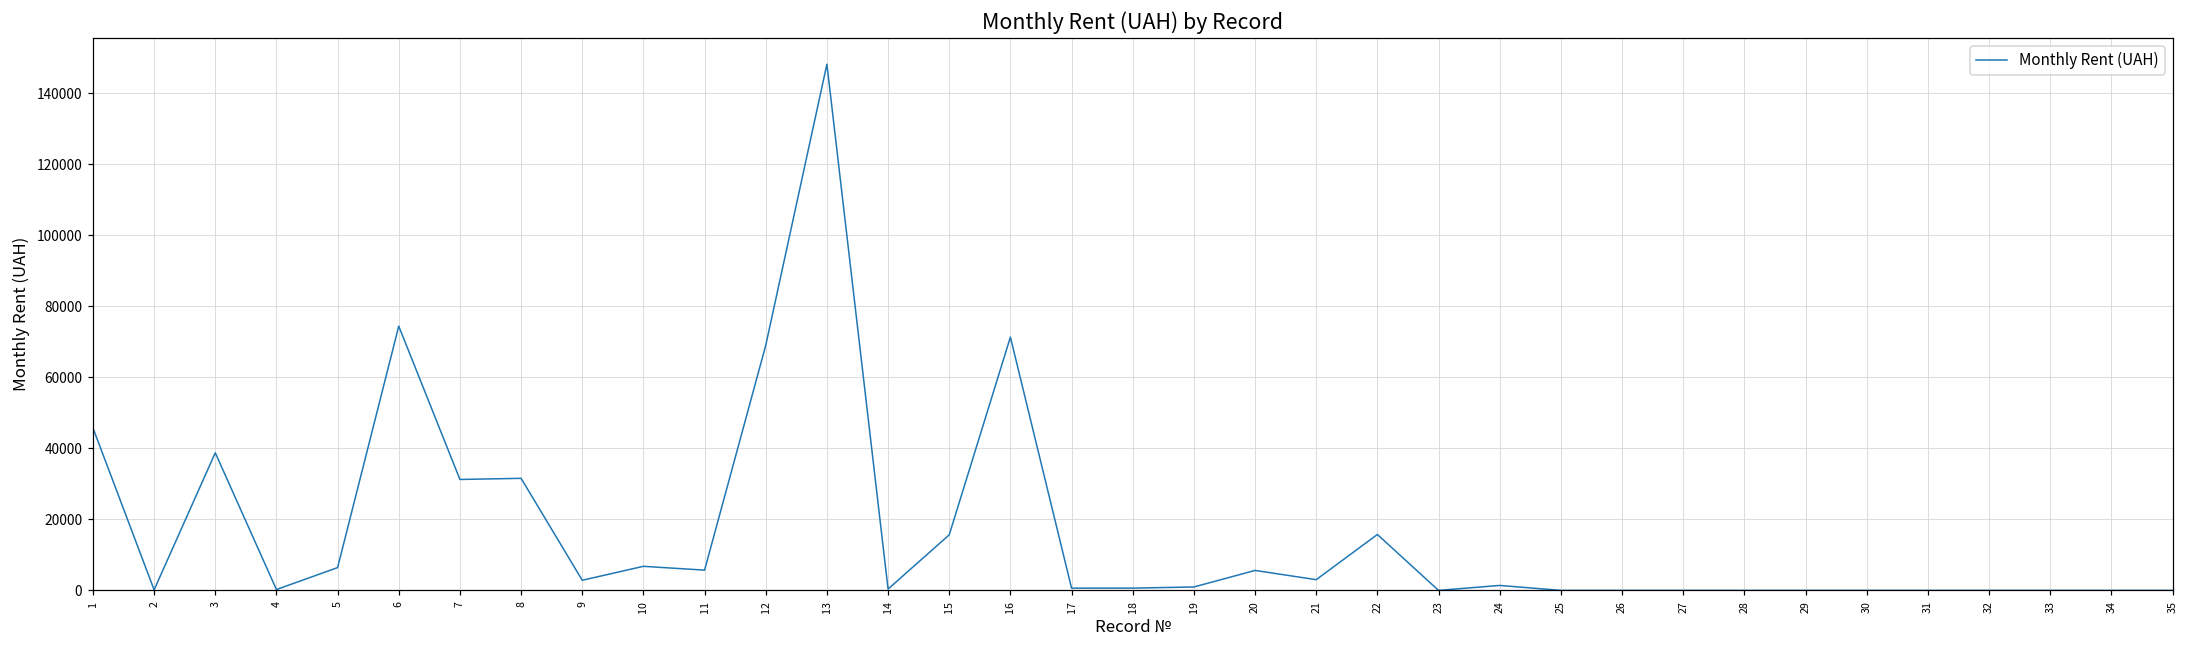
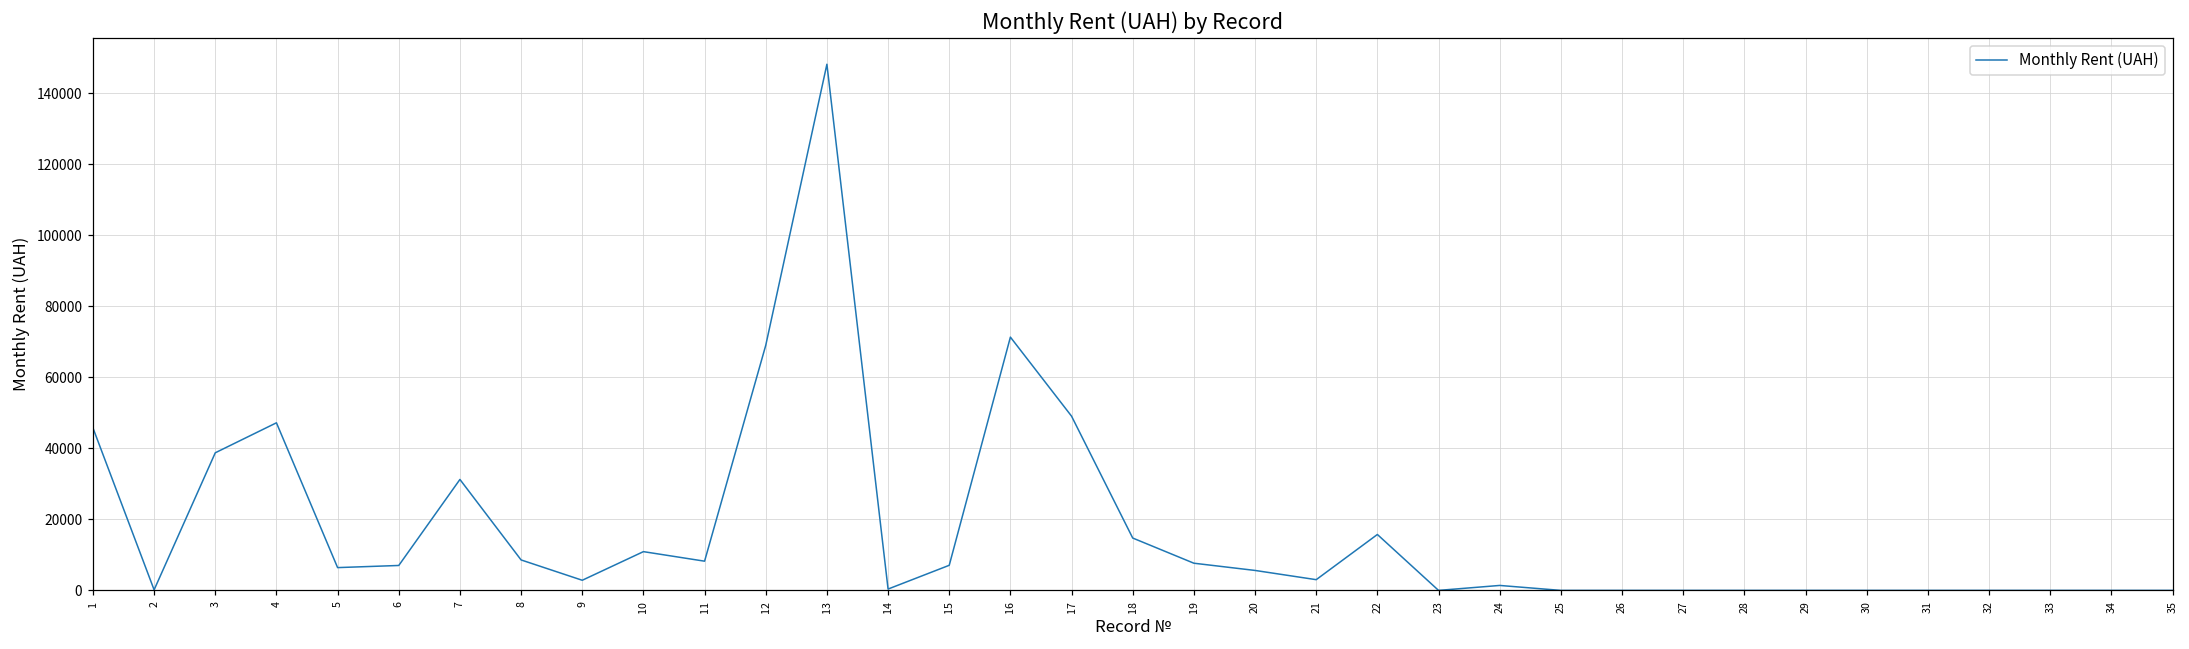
4: 0 -> 47000
6: 74000 -> 7000
8: 32000 -> 9000
10: 7000 -> 11000
11: 6000 -> 8000
15: 16000 -> 7000
17: 1000 -> 49000
18: 1000 -> 15000
19: 1000 -> 8000
